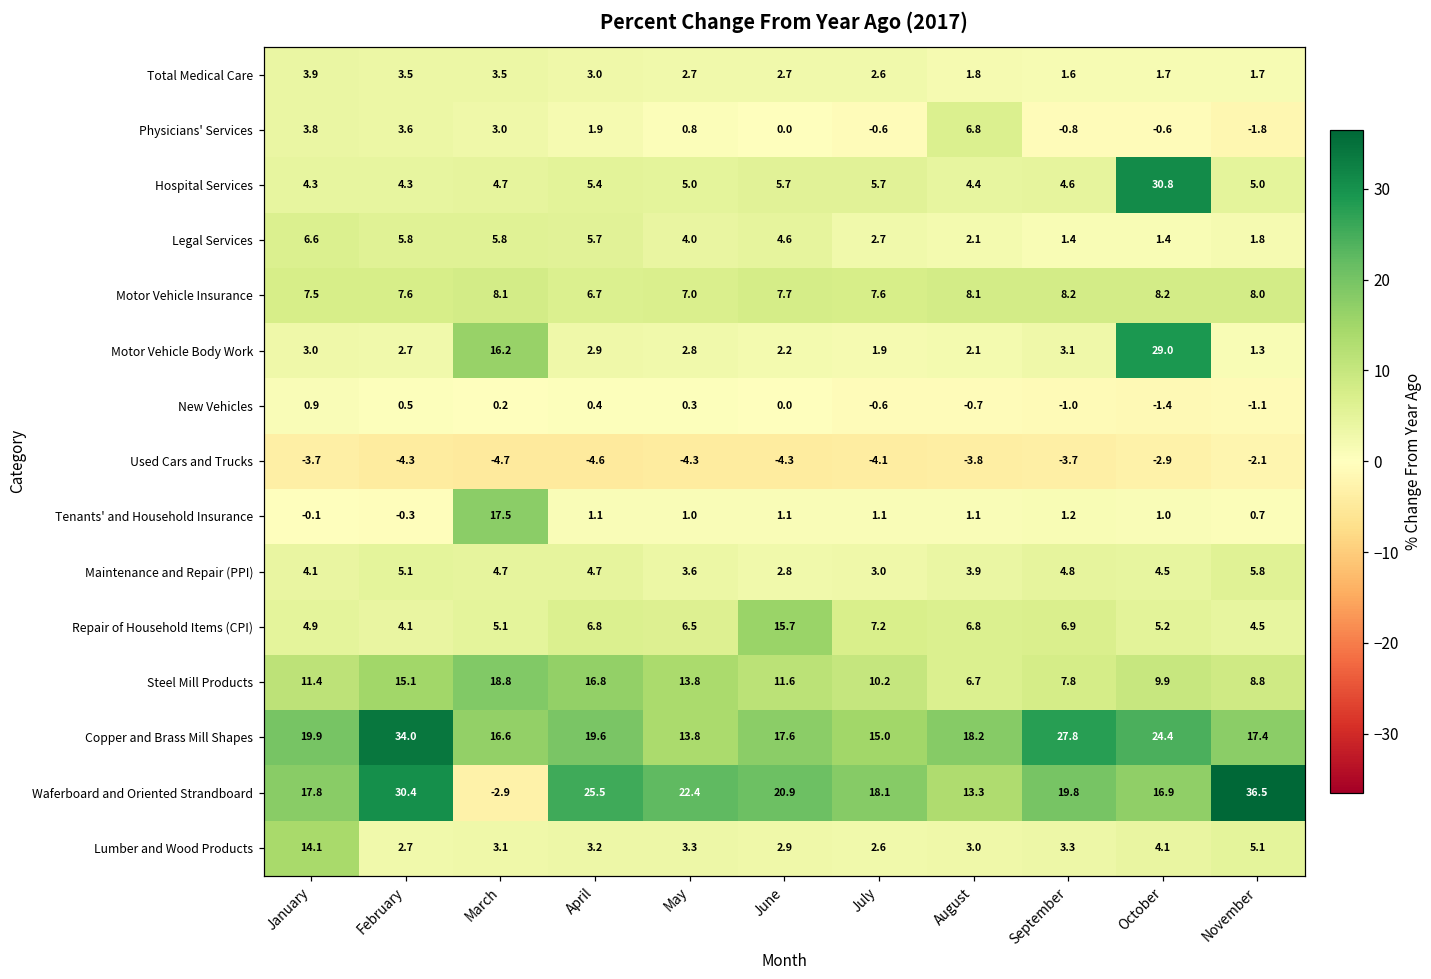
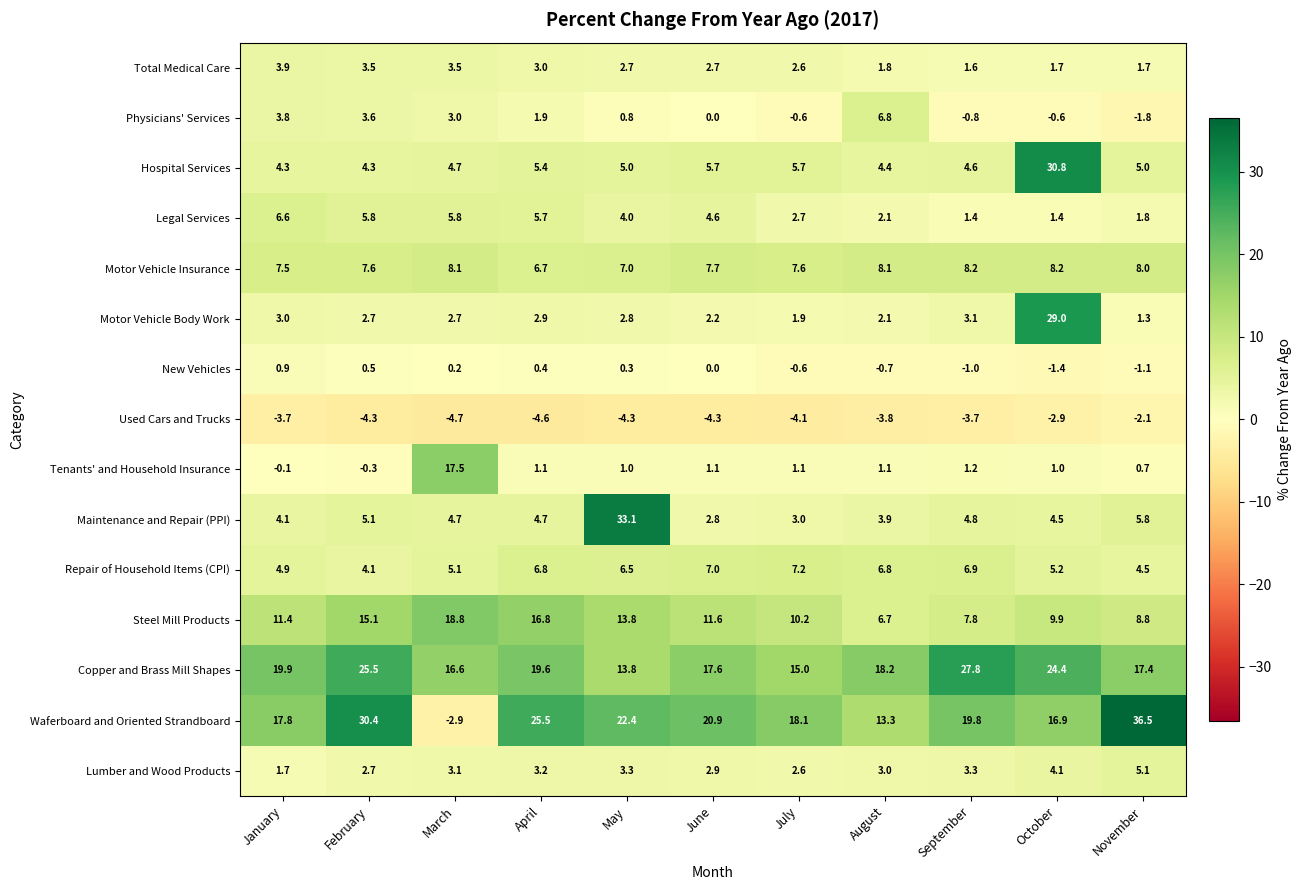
Motor Vehicle Body Work, March: 16.2 -> 2.7
Maintenance and Repair (PPI), May: 3.6 -> 33.1
Repair of Household Items (CPI), June: 15.7 -> 7.0
Copper and Brass Mill Shapes, February: 34.0 -> 25.5
Lumber and Wood Products, January: 14.1 -> 1.7
